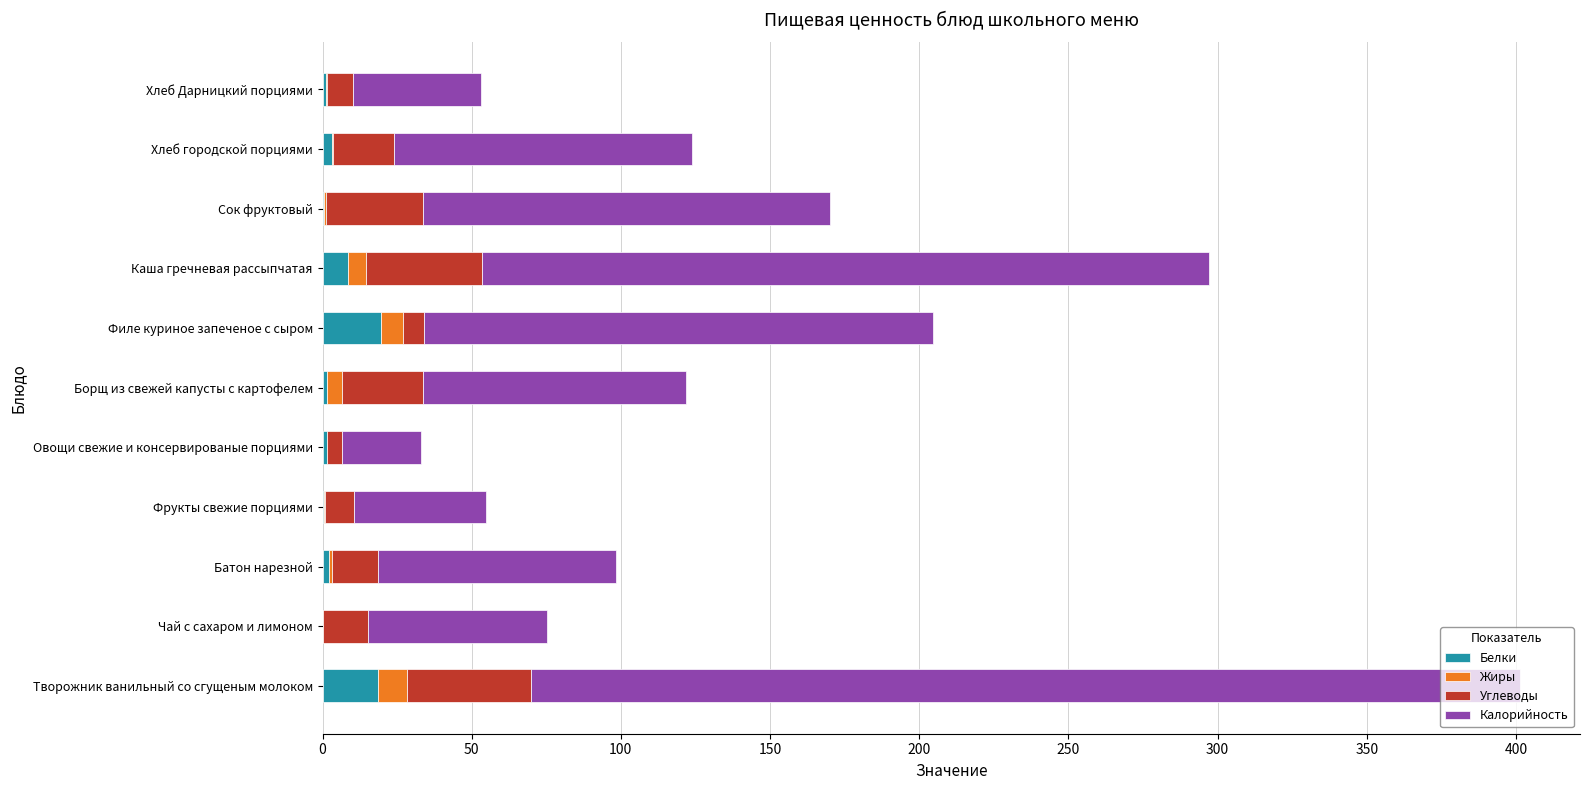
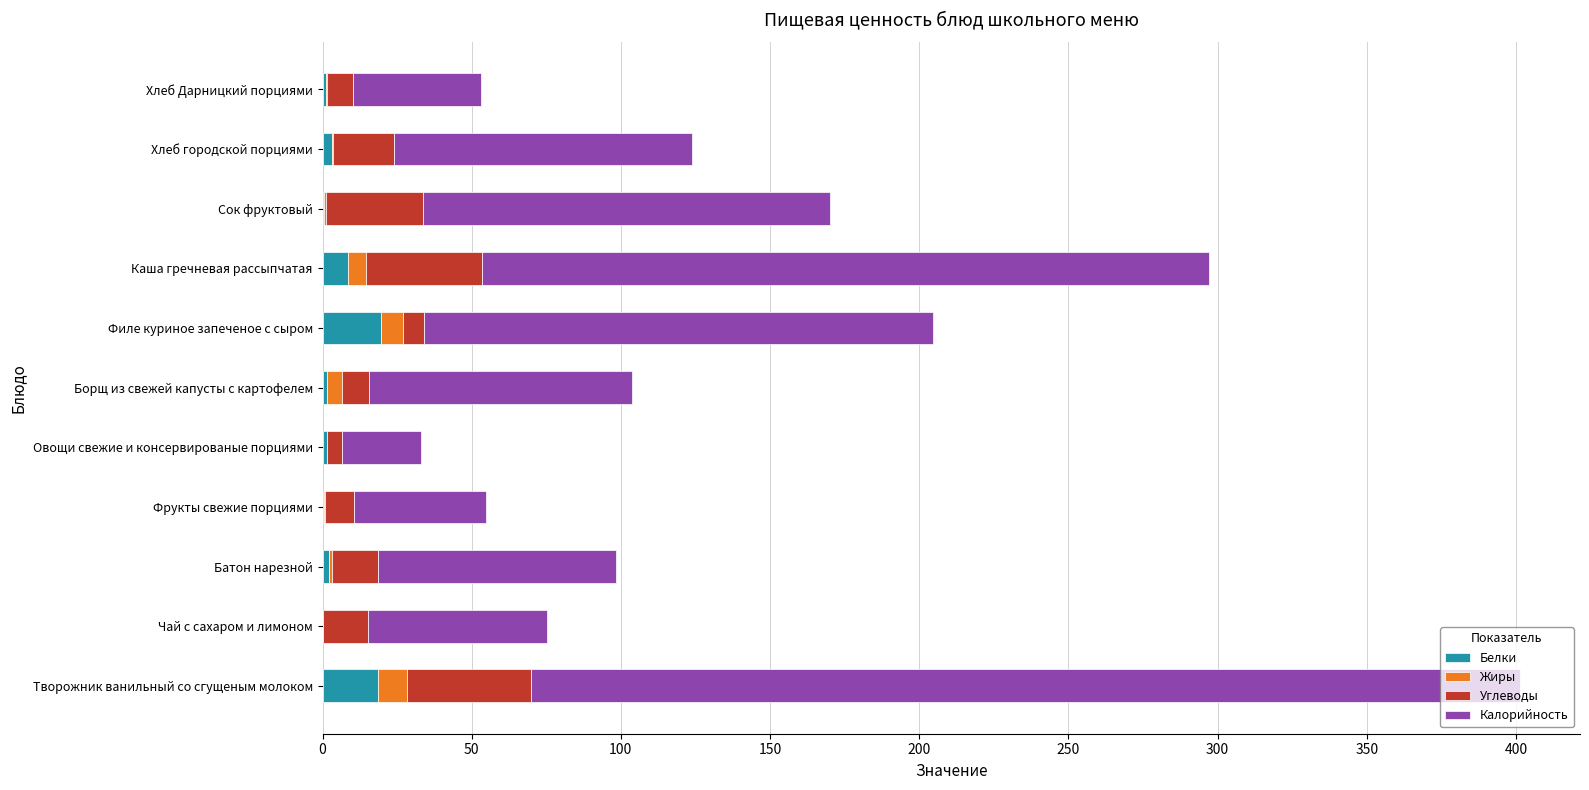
Углеводы, Борщ из свежей капусты с картофелем: 27 -> 9
